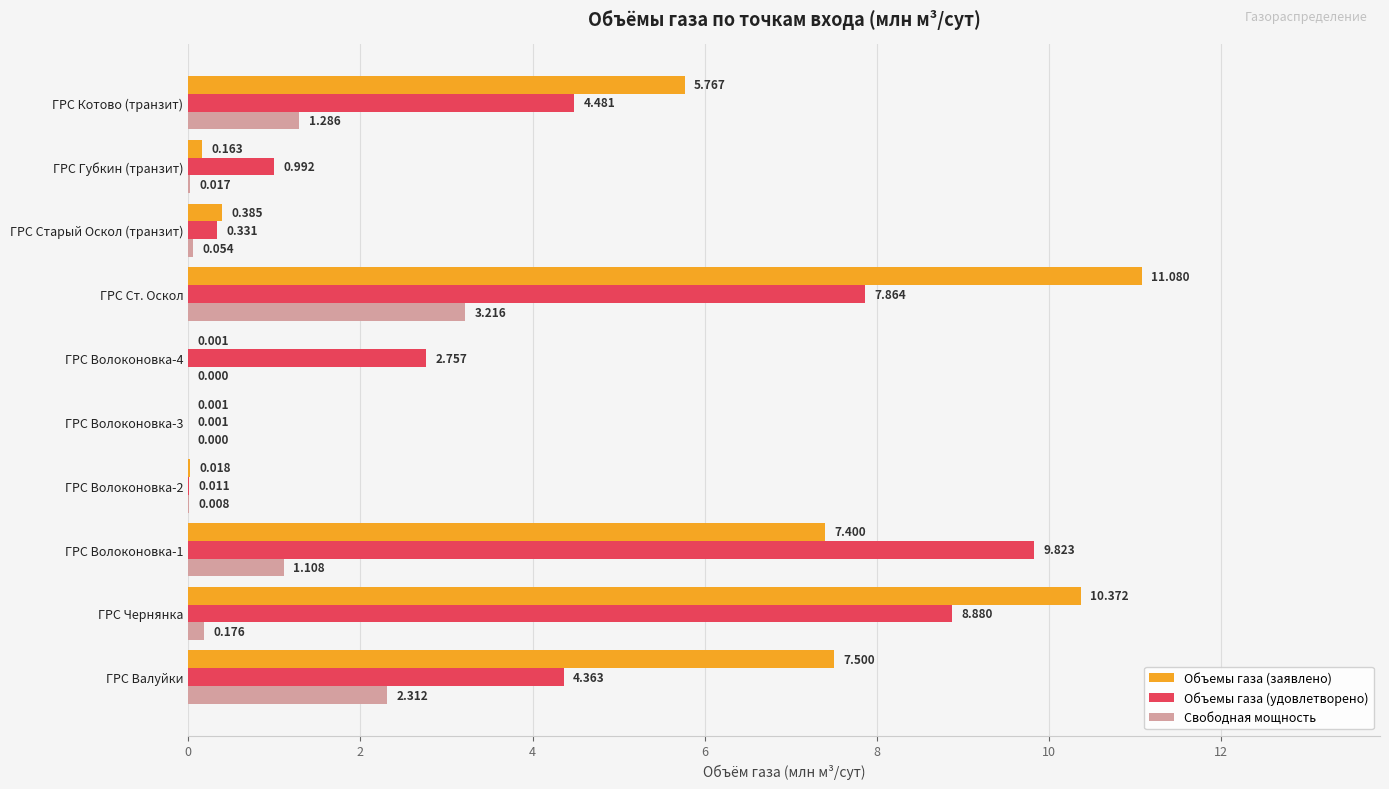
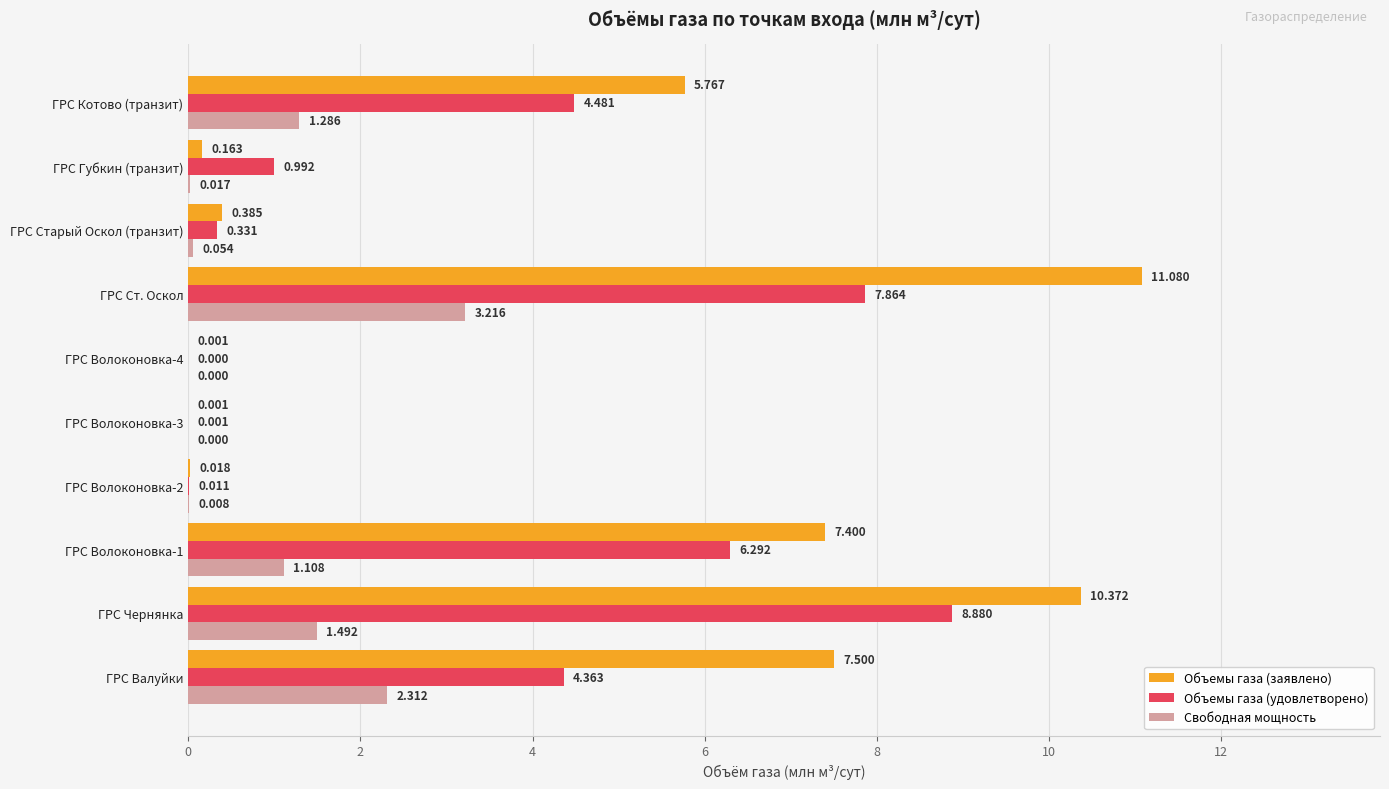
Объемы газа (удовлетворено), ГРС Волоконовка-4: 2.757 -> 0.000
Объемы газа (удовлетворено), ГРС Волоконовка-1: 9.823 -> 6.292
Свободная мощность, ГРС Чернянка: 0.176 -> 1.492
